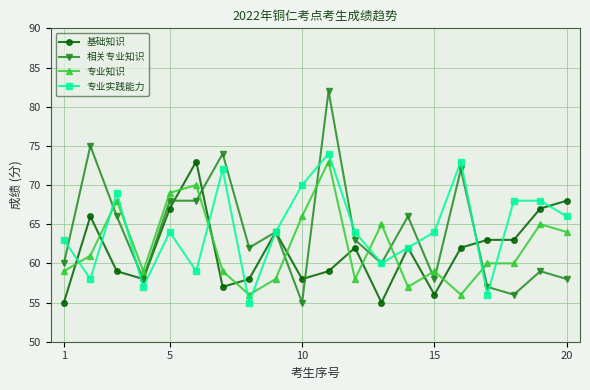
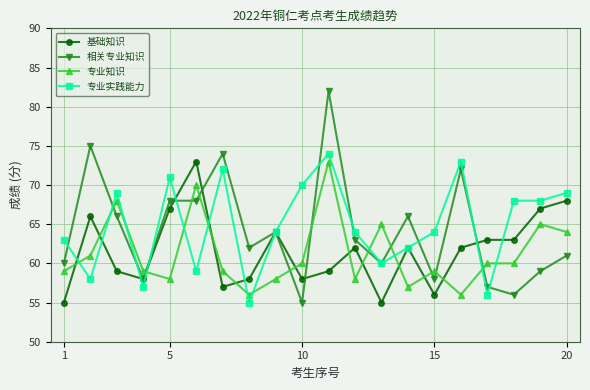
专业知识, 5: 69 -> 58
专业实践能力, 5: 64 -> 71
专业知识, 10: 66 -> 60
相关专业知识, 20: 58 -> 61
专业实践能力, 20: 66 -> 69
